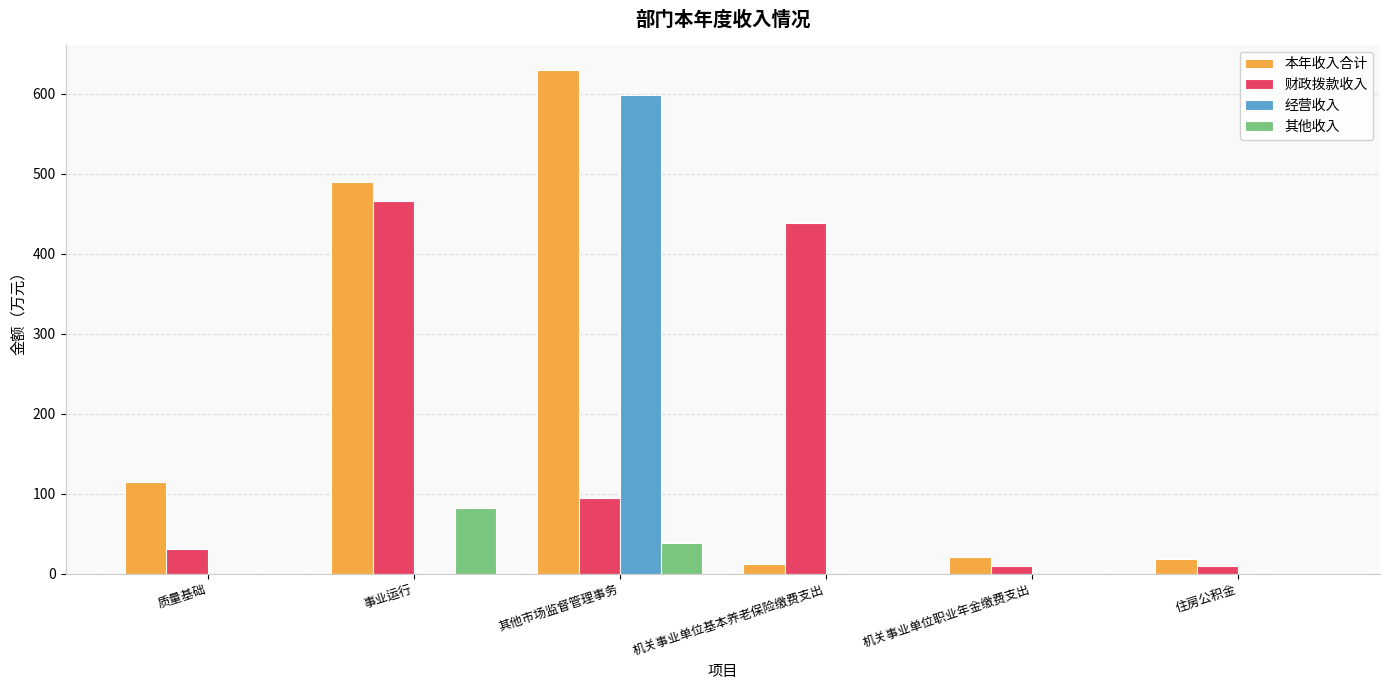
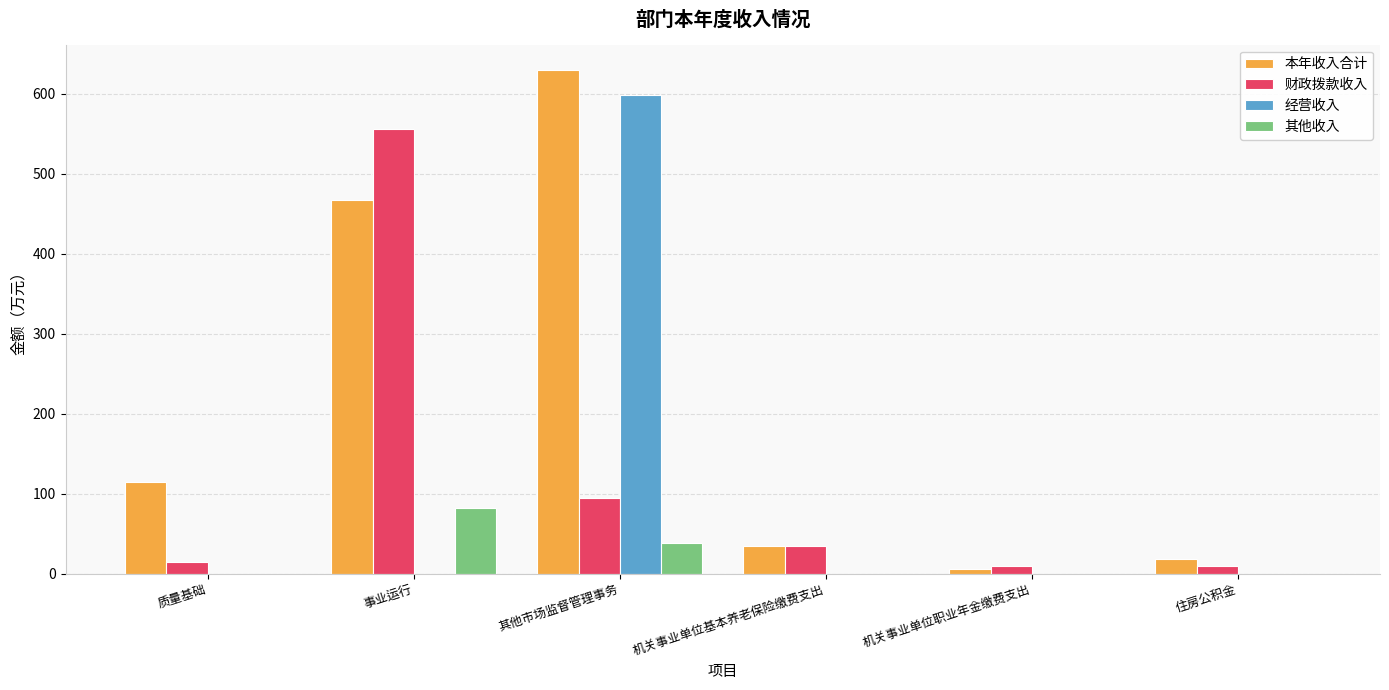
财政拨款收入, 质量基础: 30 -> 20
本年收入合计, 事业运行: 490 -> 470
财政拨款收入, 事业运行: 470 -> 560
本年收入合计, 机关事业单位基本养老保险缴费支出: 10 -> 30
财政拨款收入, 机关事业单位基本养老保险缴费支出: 440 -> 30
本年收入合计, 机关事业单位职业年金缴费支出: 20 -> 10
